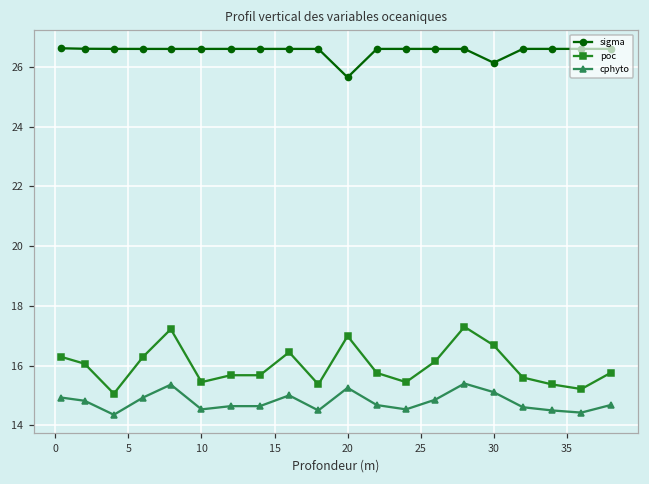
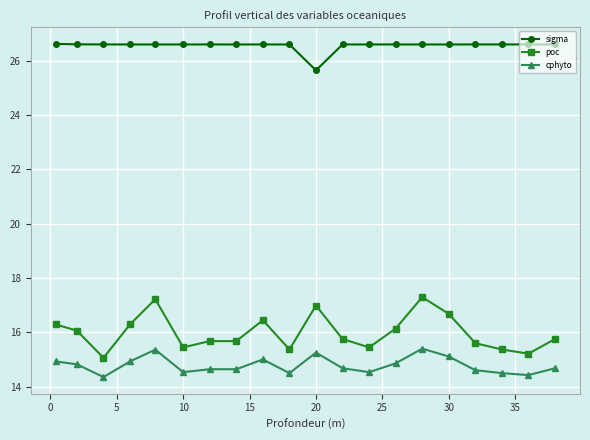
sigma, 30: 26.1 -> 26.6
